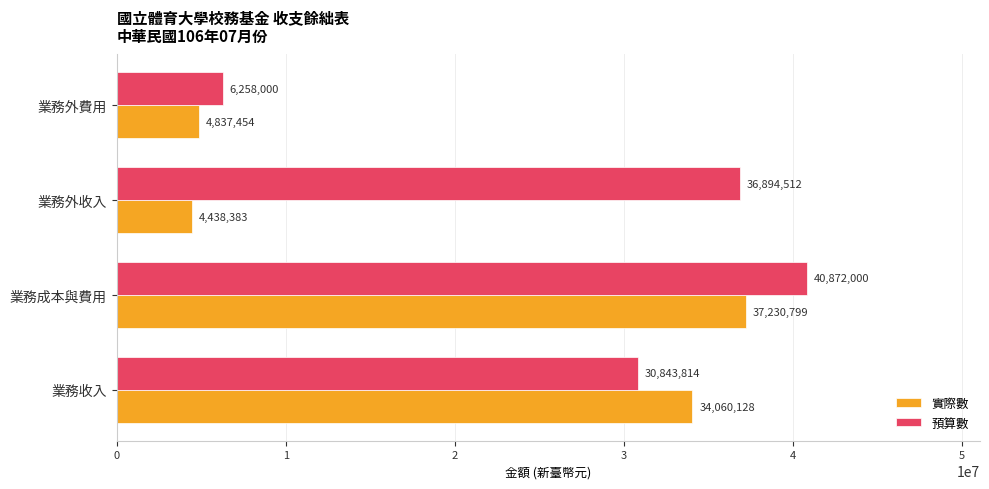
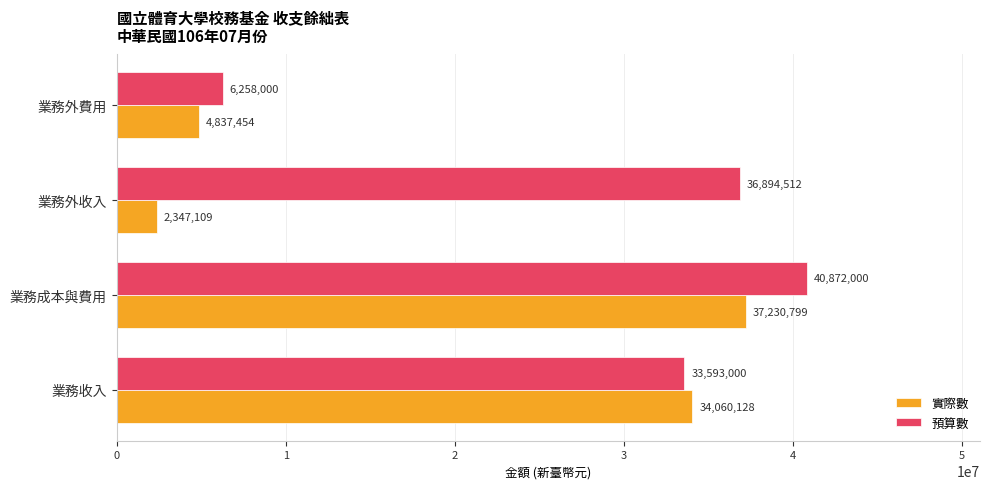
實際數, 業務外收入: 4,438,383 -> 2,347,109
預算數, 業務收入: 30,843,814 -> 33,593,000
